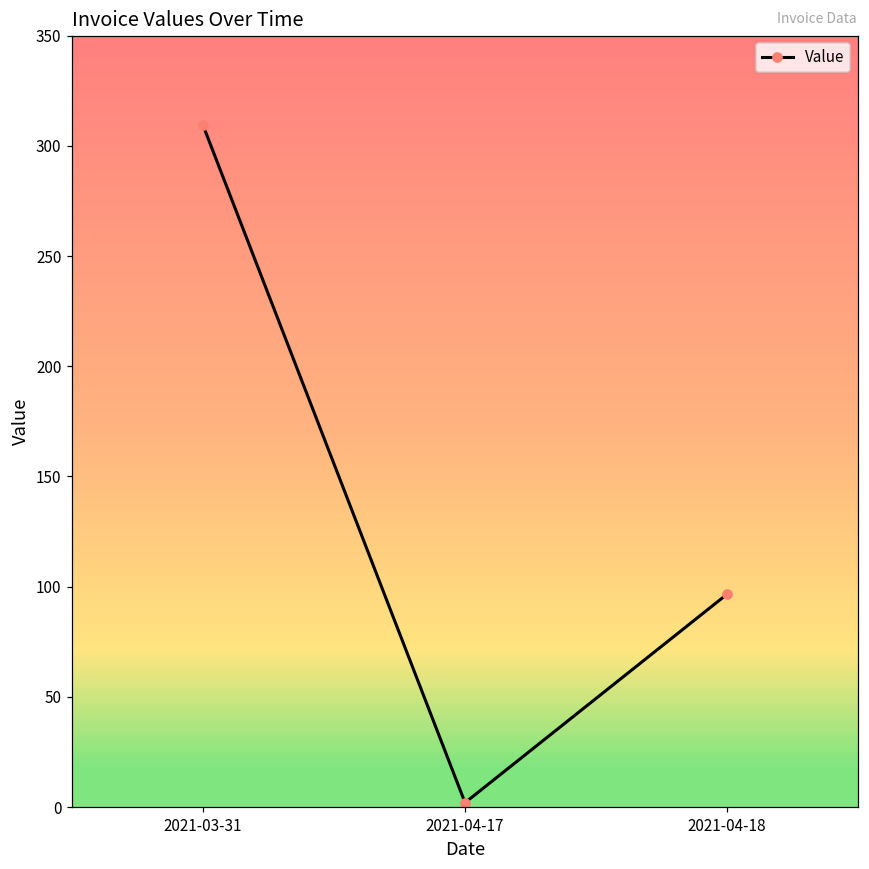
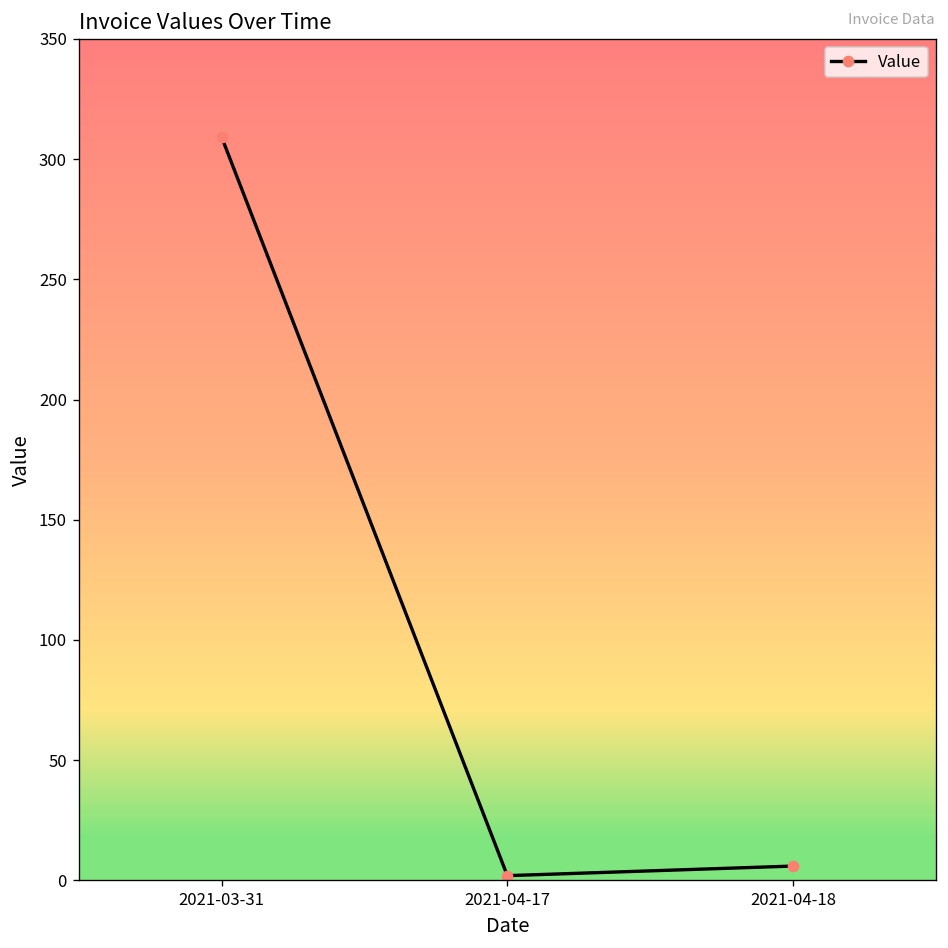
2021-04-18: 97 -> 6
